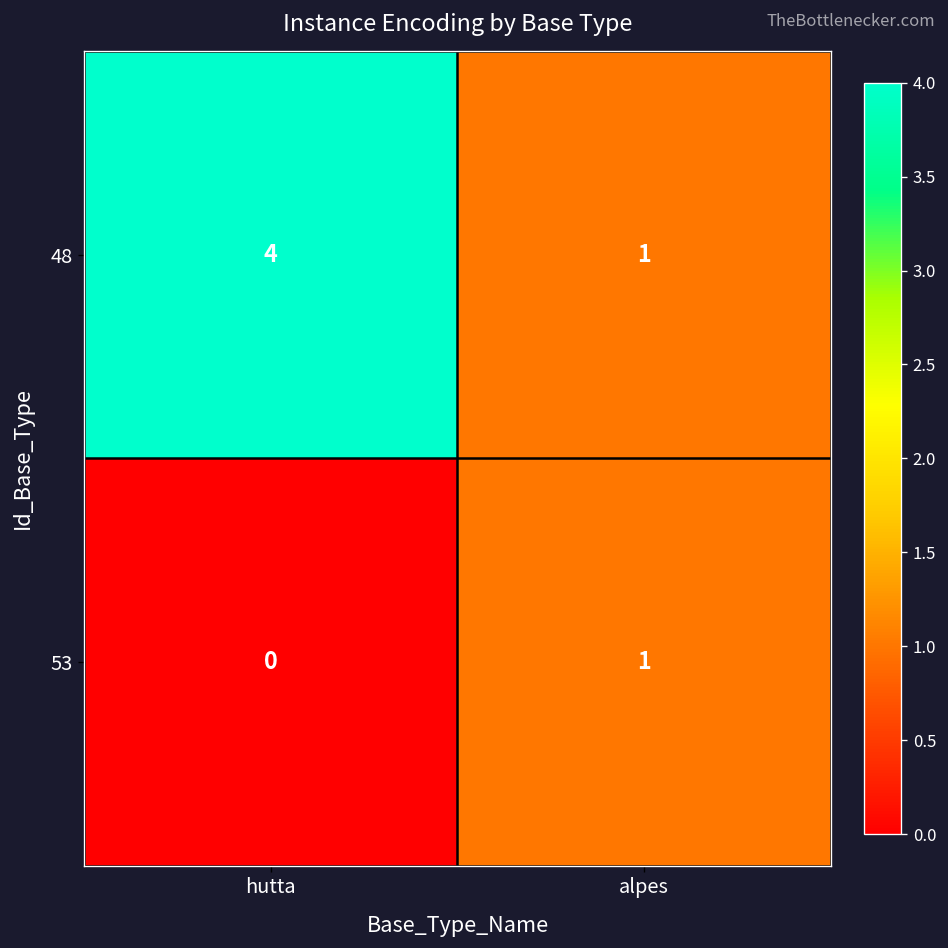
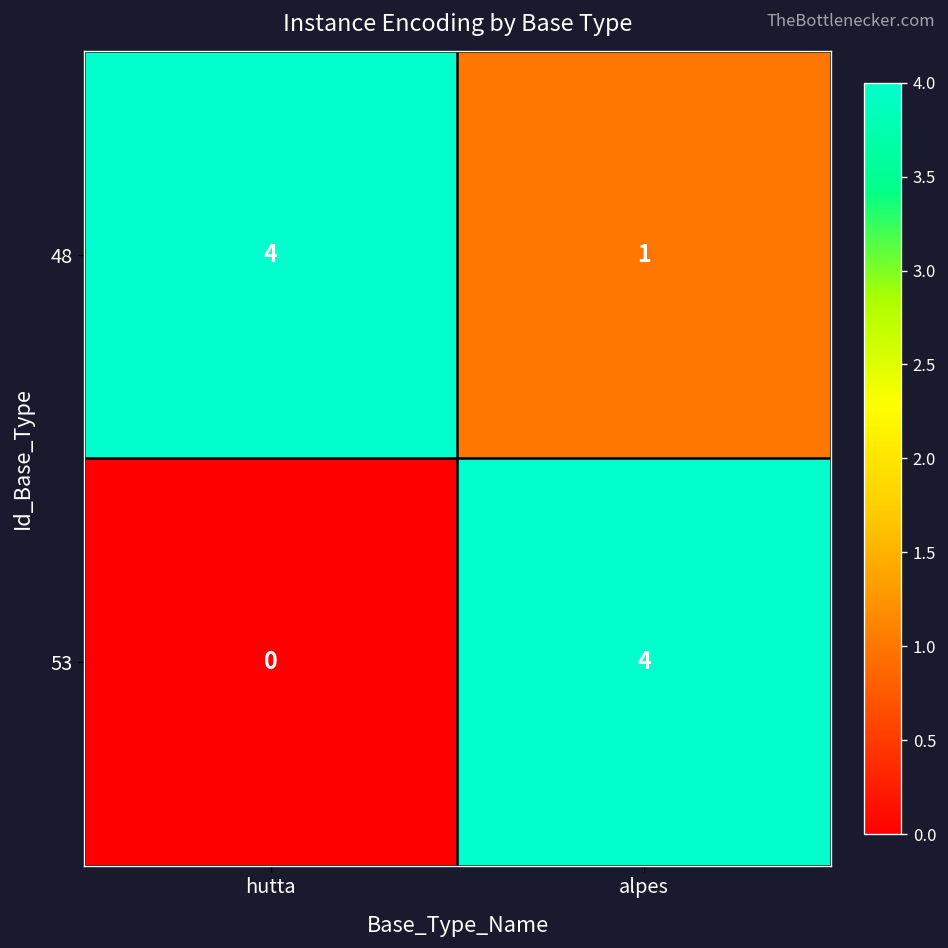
53, alpes: 1 -> 4
